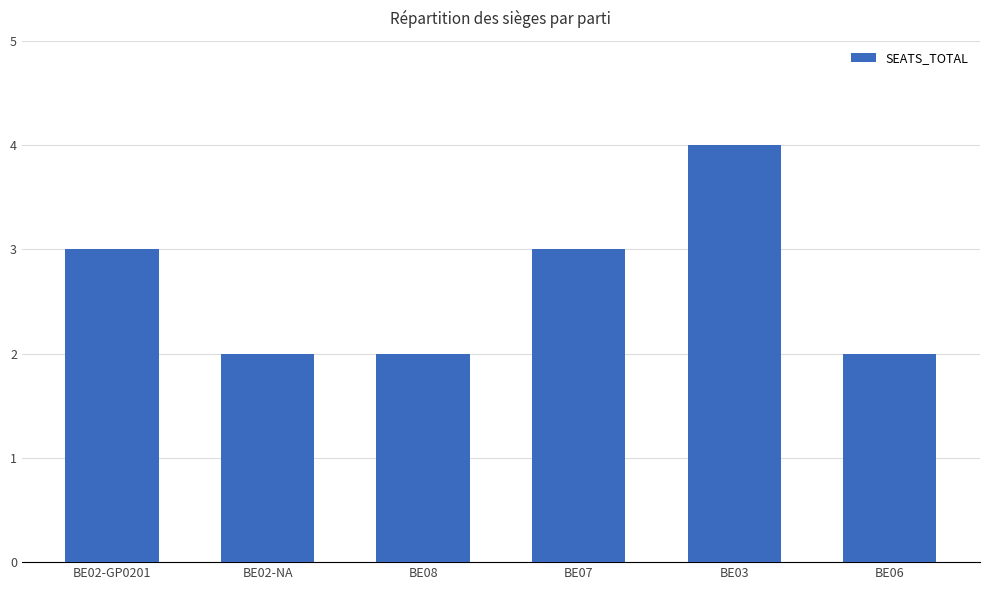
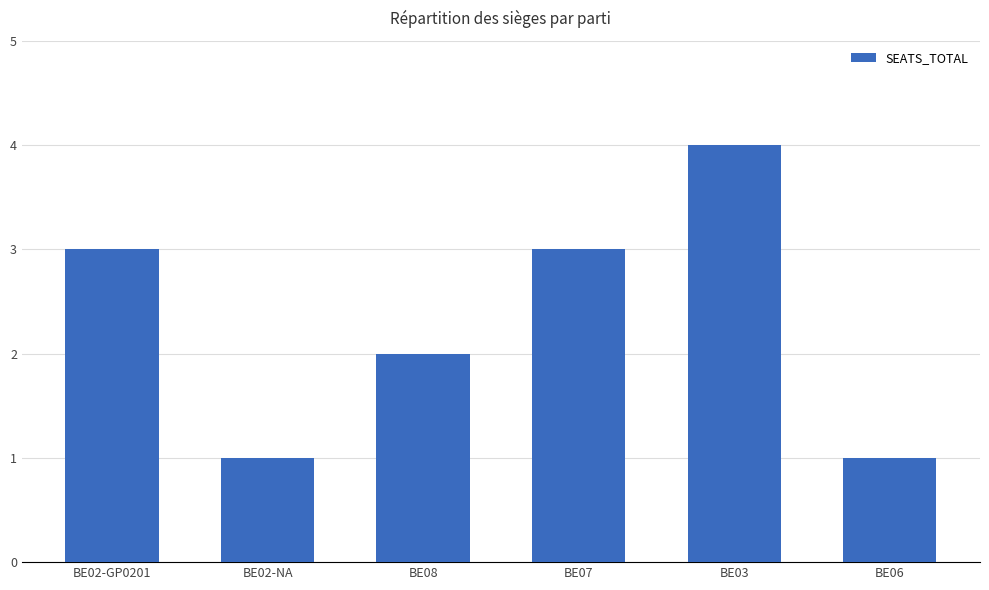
BE02-NA: 2 -> 1
BE06: 2 -> 1
